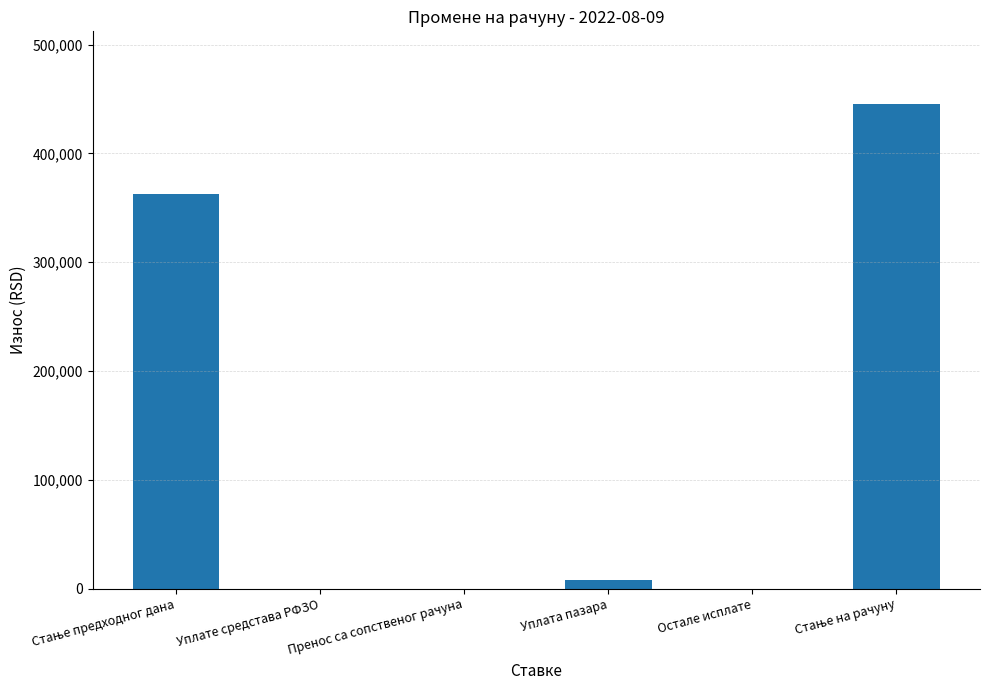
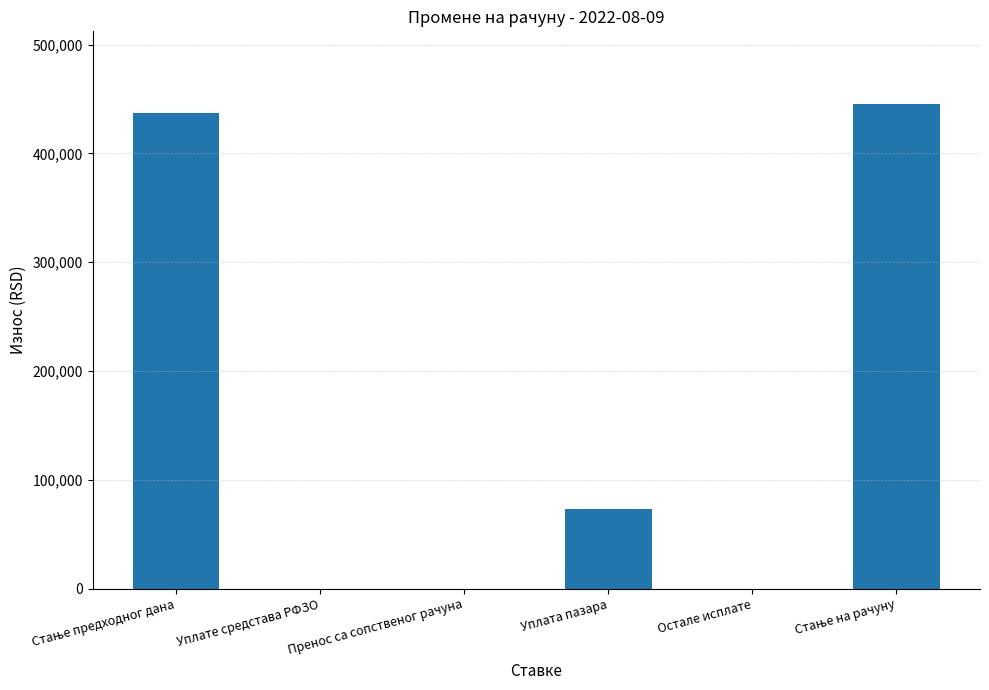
Стање предходног дана: 363,000 -> 437,000
Уплата пазара: 8,000 -> 74,000
